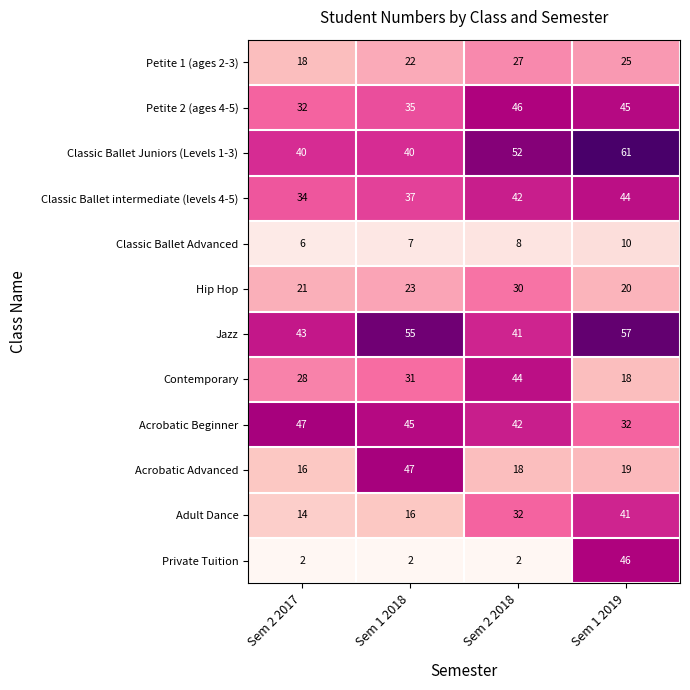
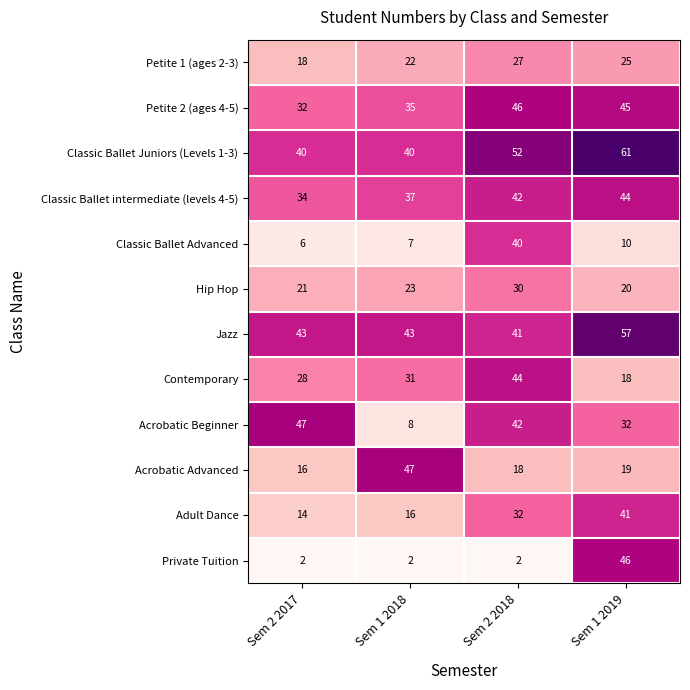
Classic Ballet Advanced, Sem 2 2018: 8 -> 40
Jazz, Sem 1 2018: 55 -> 43
Acrobatic Beginner, Sem 1 2018: 45 -> 8
